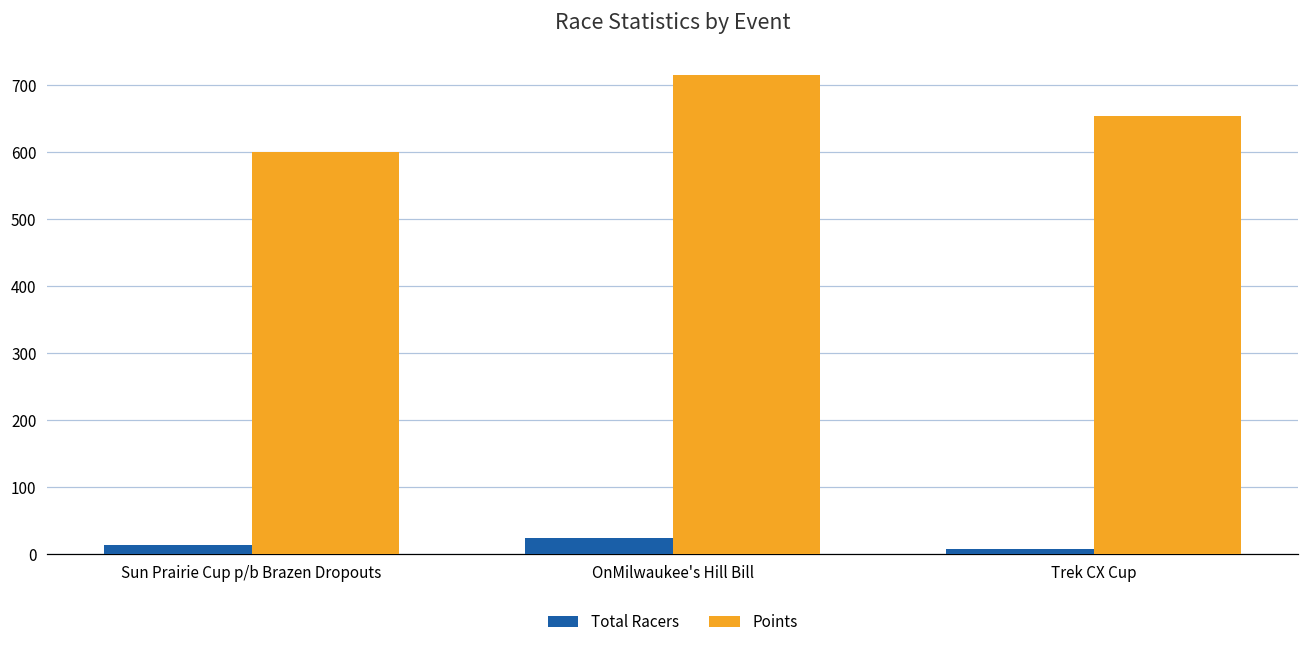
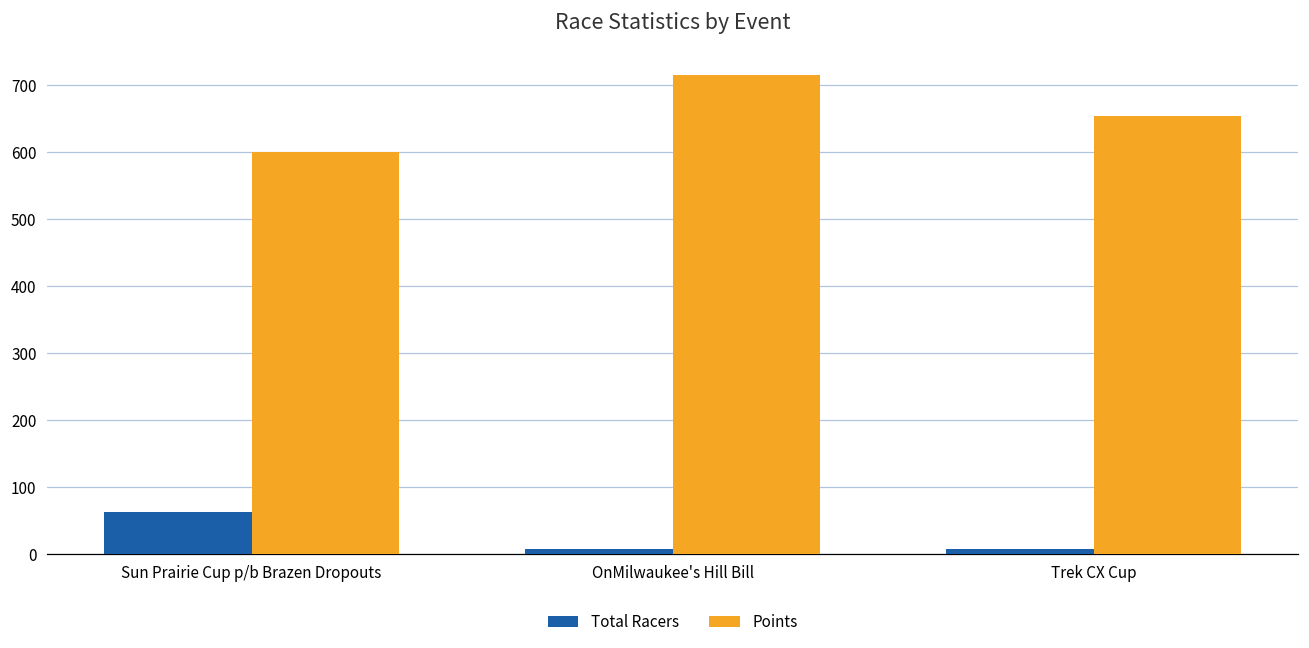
Total Racers, Sun Prairie Cup p/b Brazen Dropouts: 10 -> 60
Total Racers, OnMilwaukee's Hill Bill: 20 -> 10
